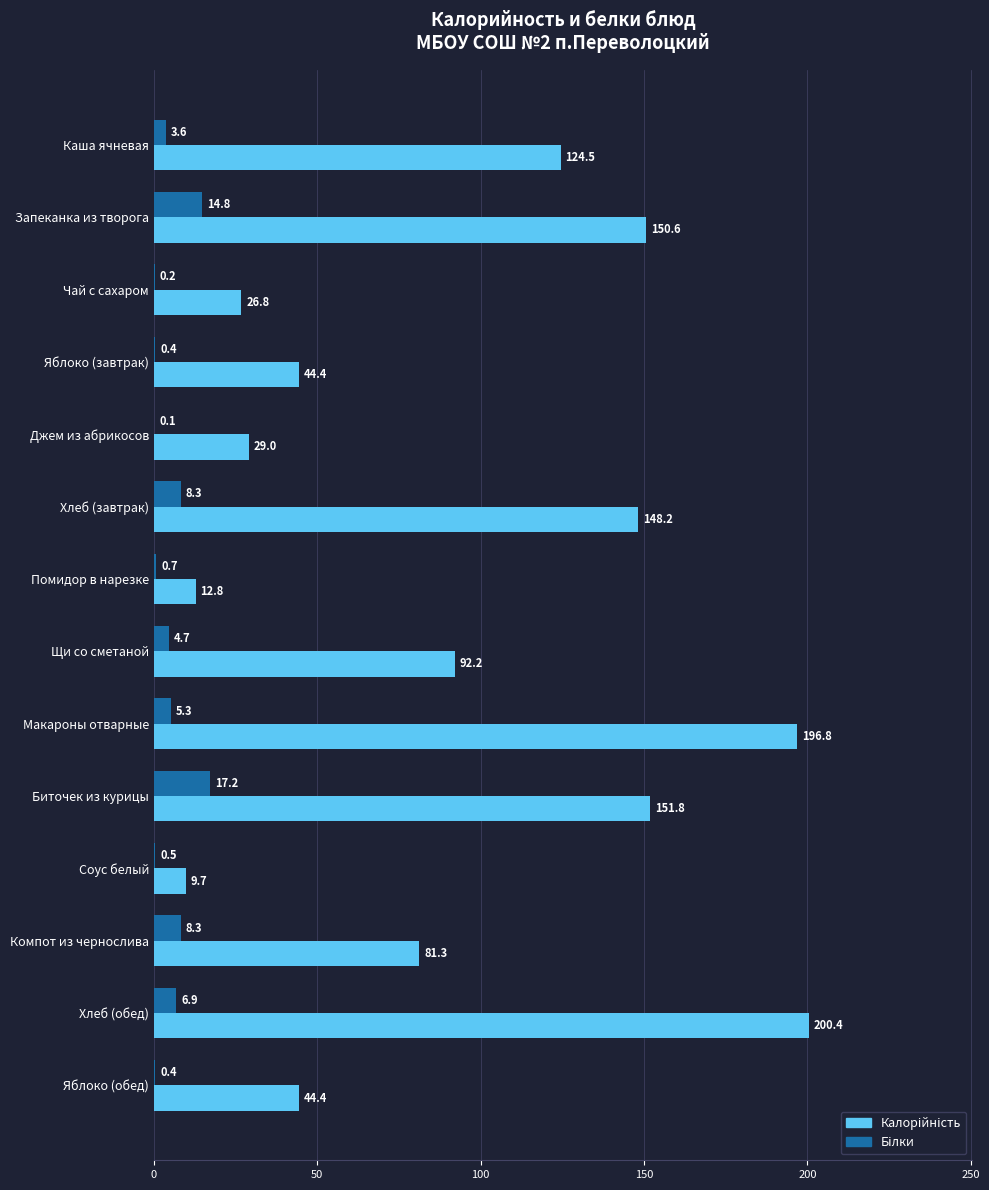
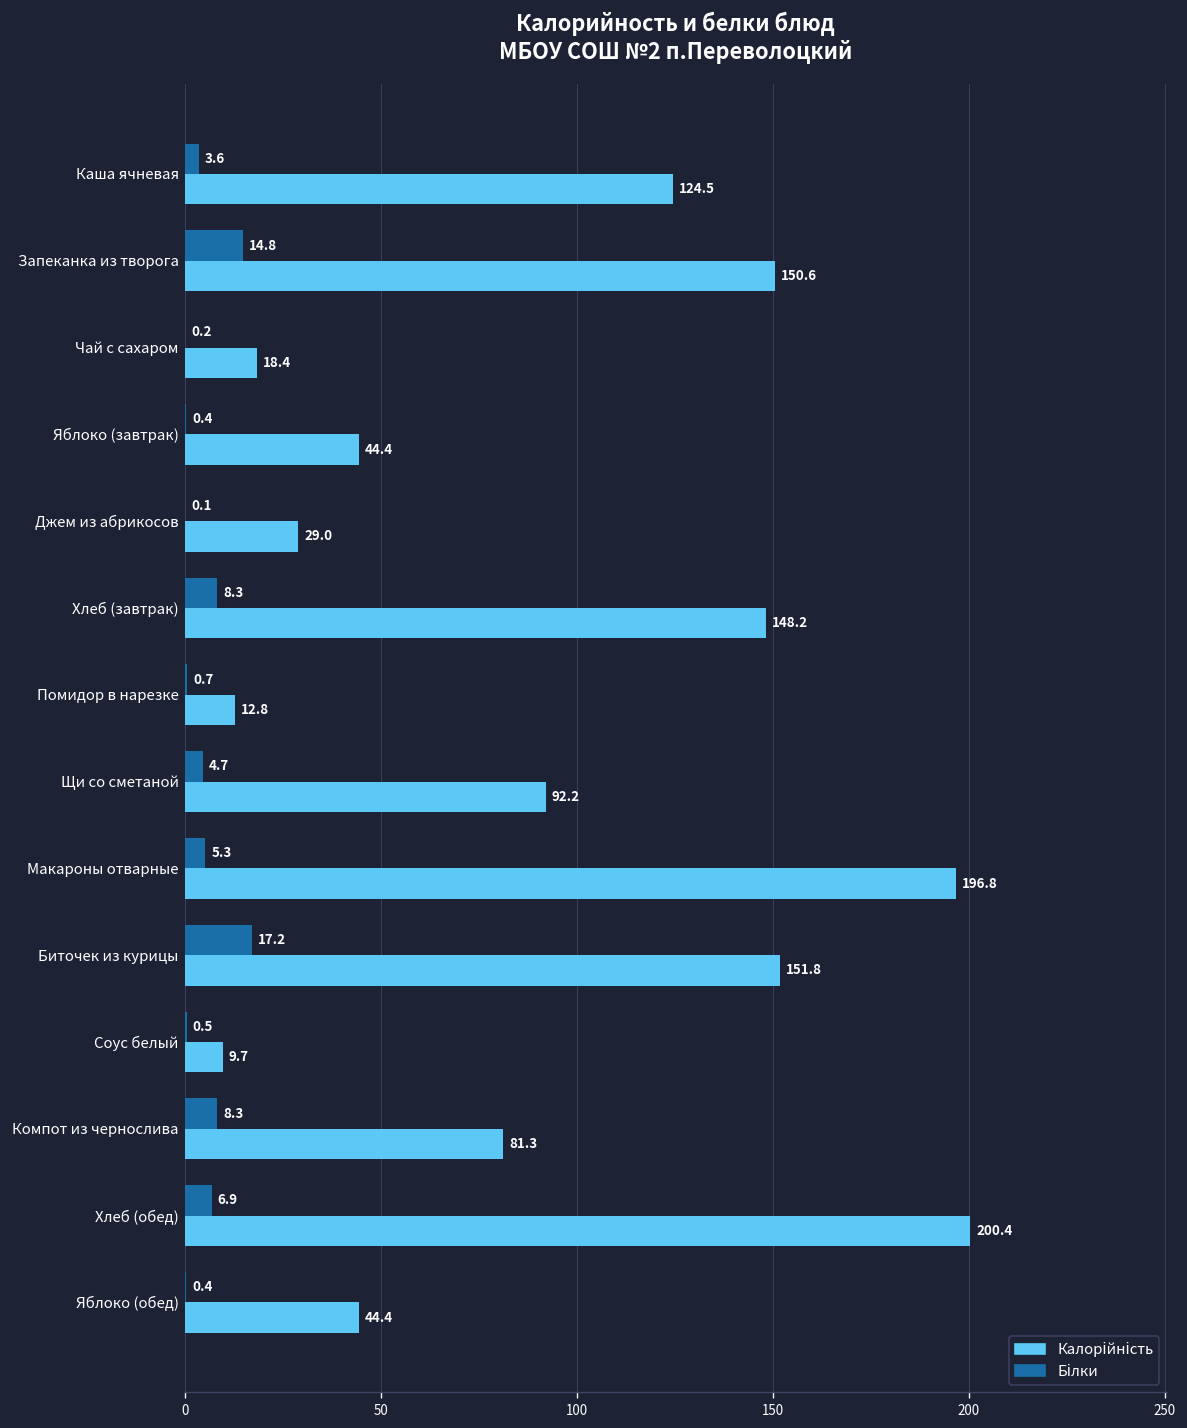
Калорійність, Чай с сахаром: 26.8 -> 18.4
